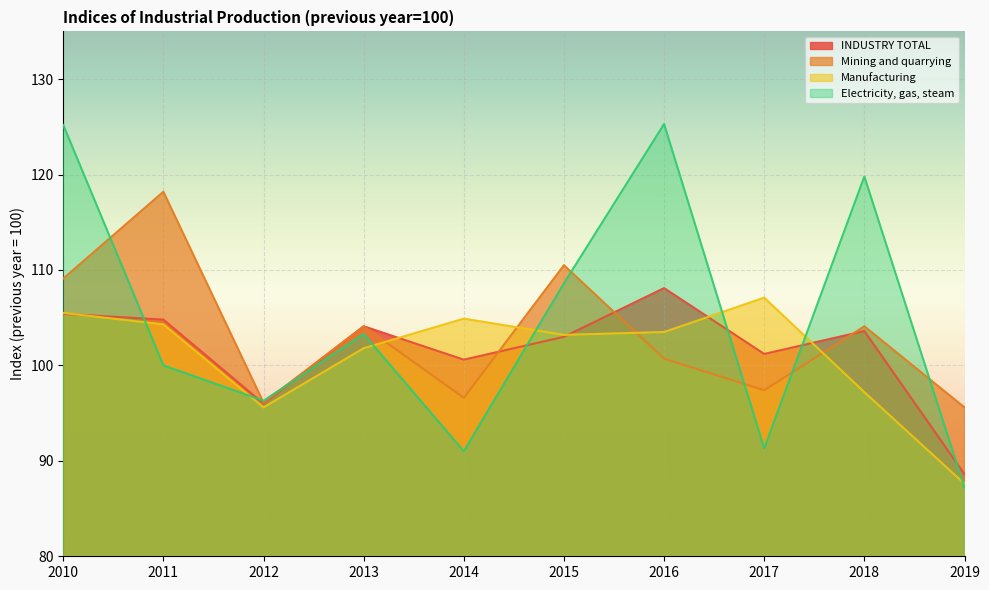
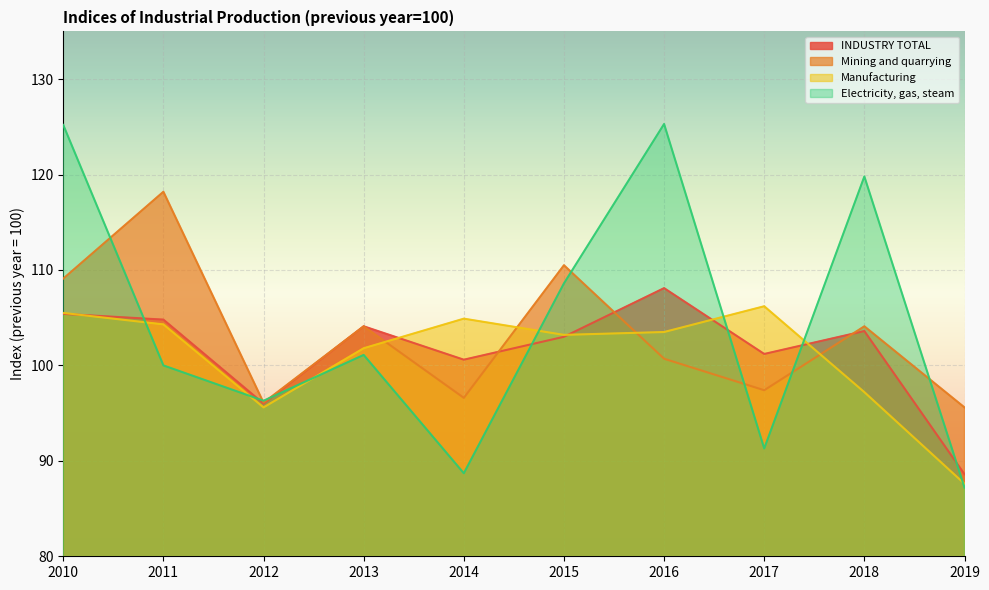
Electricity, gas, steam, 2013: 103 -> 101
Electricity, gas, steam, 2014: 91 -> 89
Manufacturing, 2017: 107 -> 106
